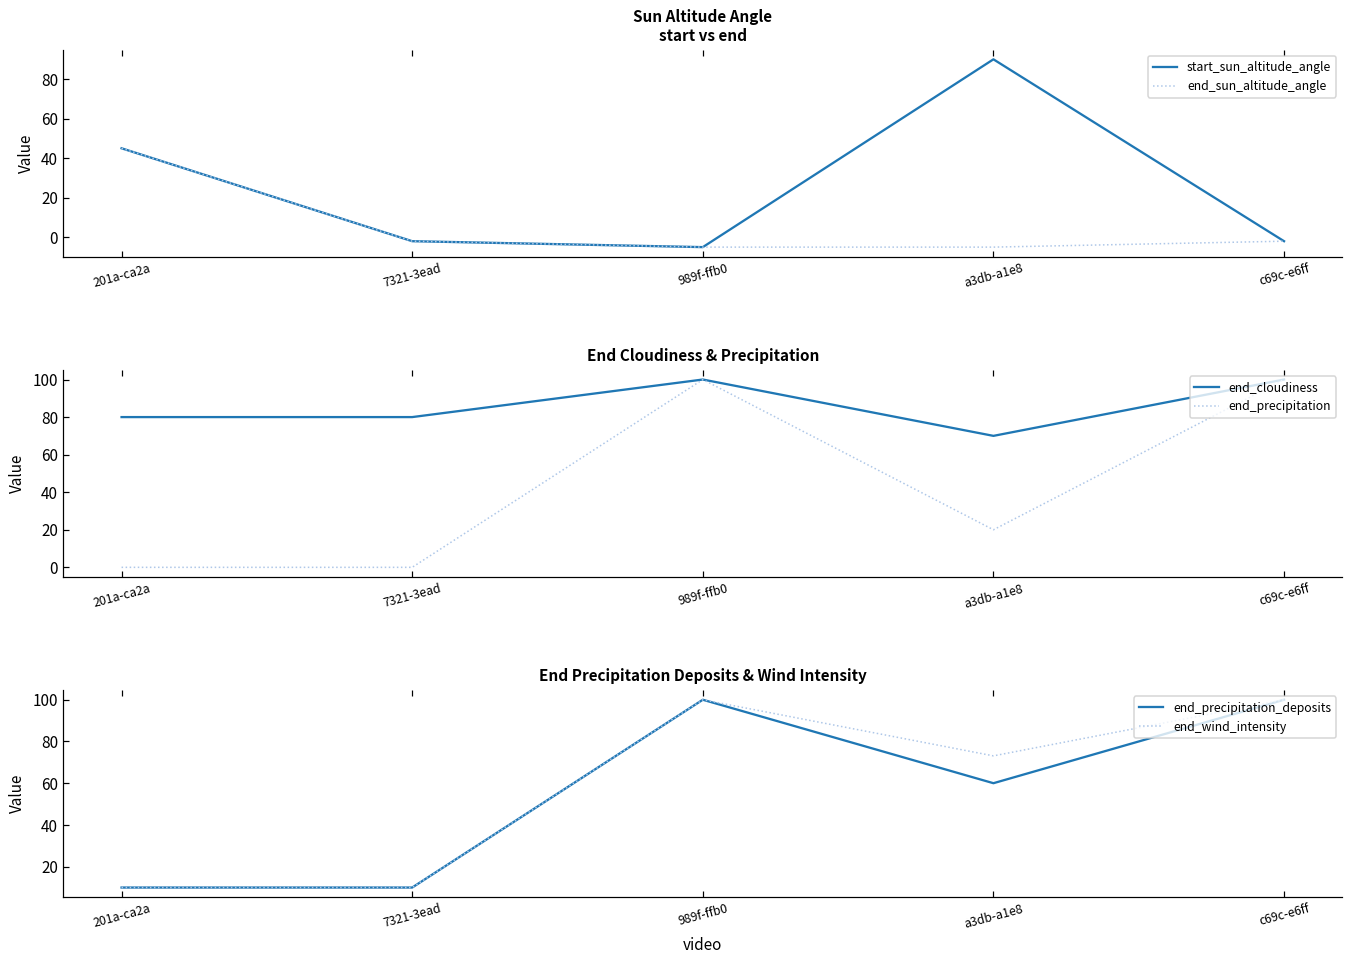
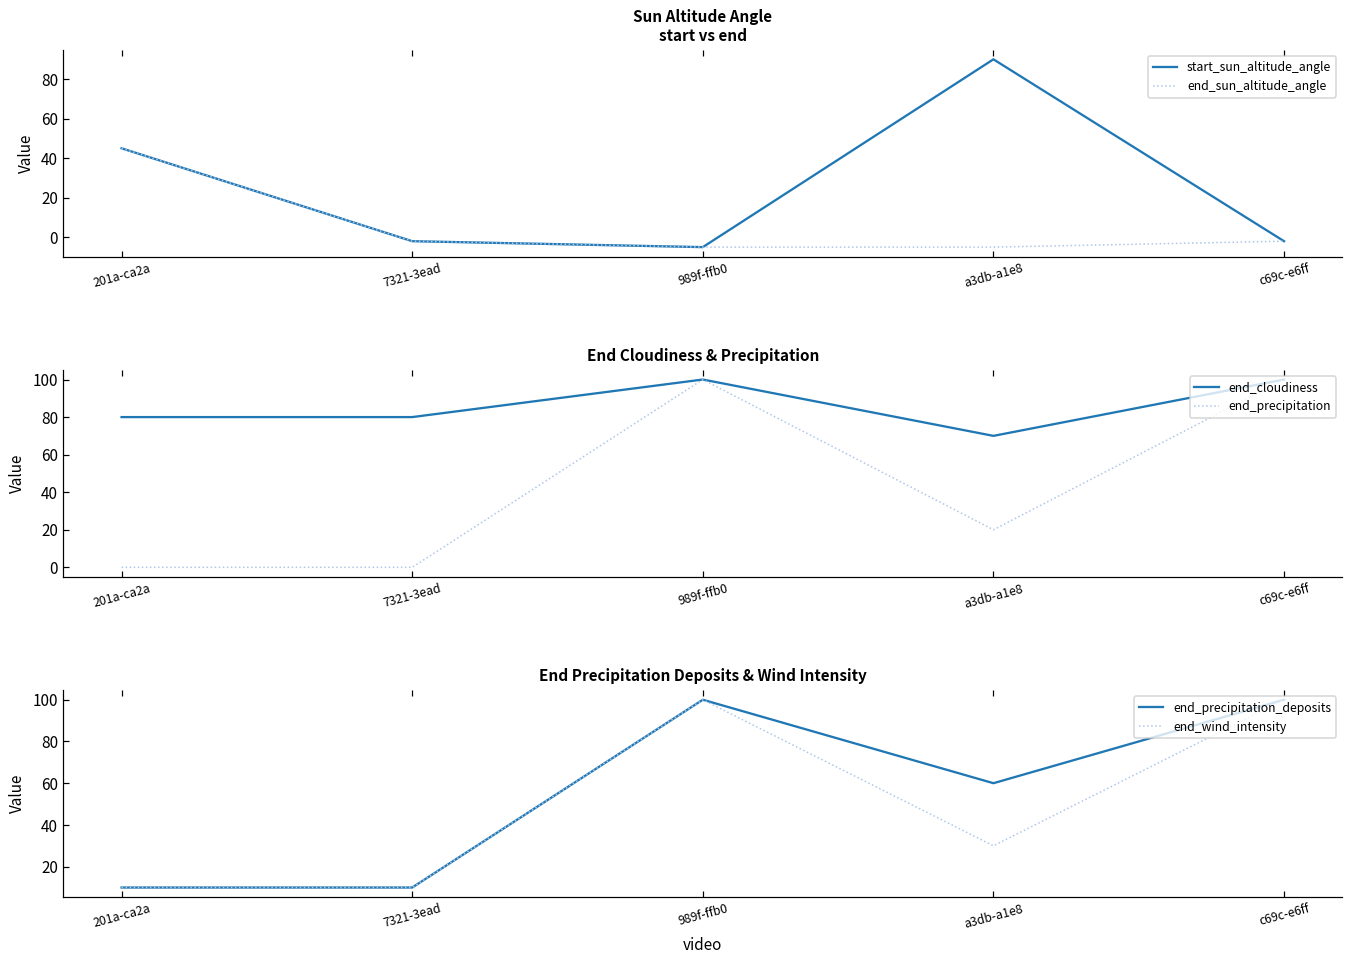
End Precipitation Deposits & Wind Intensity, end_wind_intensity, a3db-a1e8: 73 -> 30
